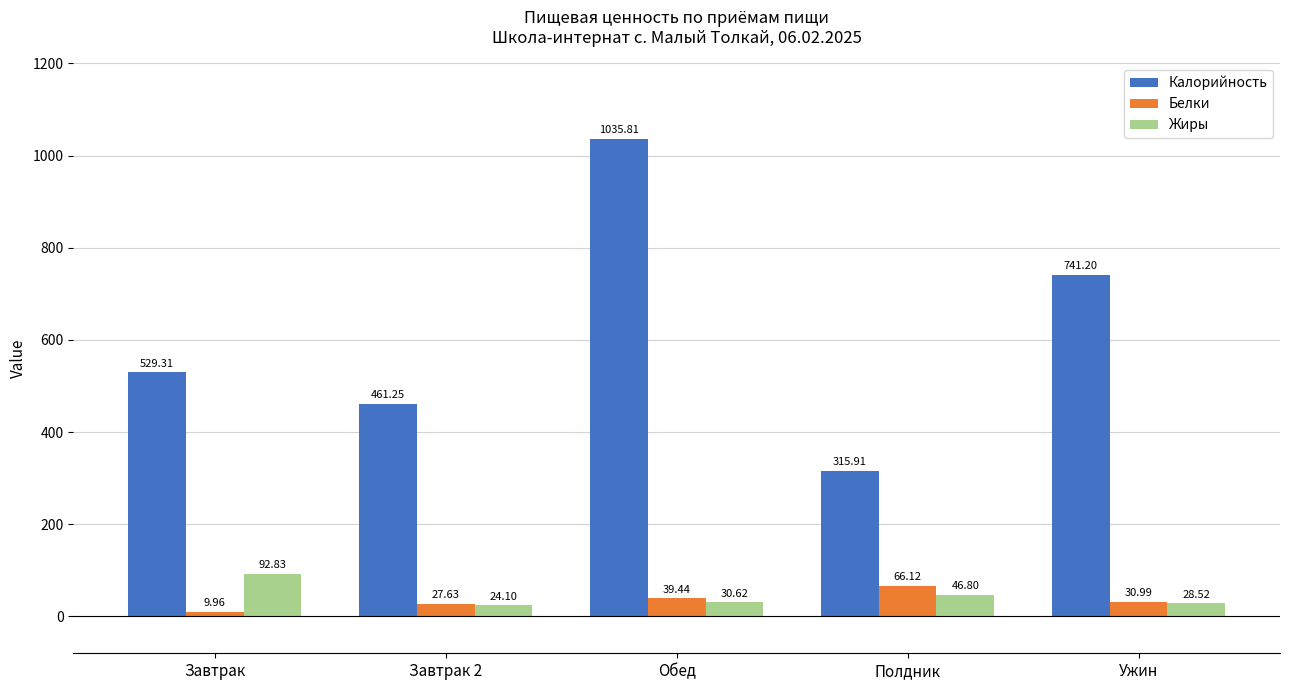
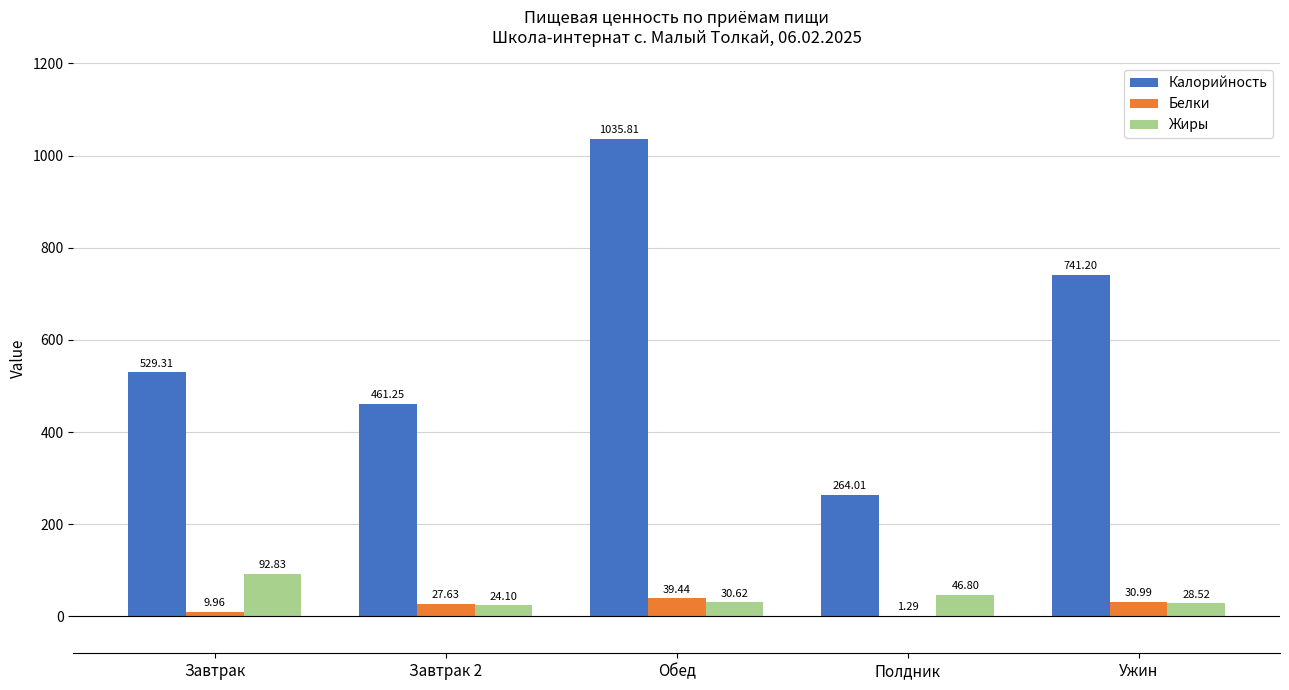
Калорийность, Полдник: 315.91 -> 264.01
Белки, Полдник: 66.12 -> 1.29
